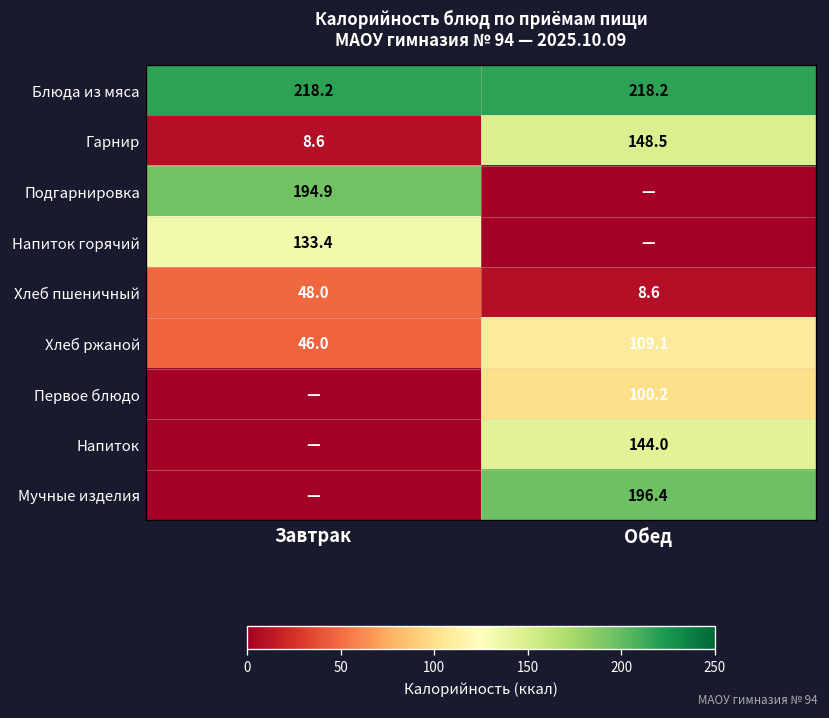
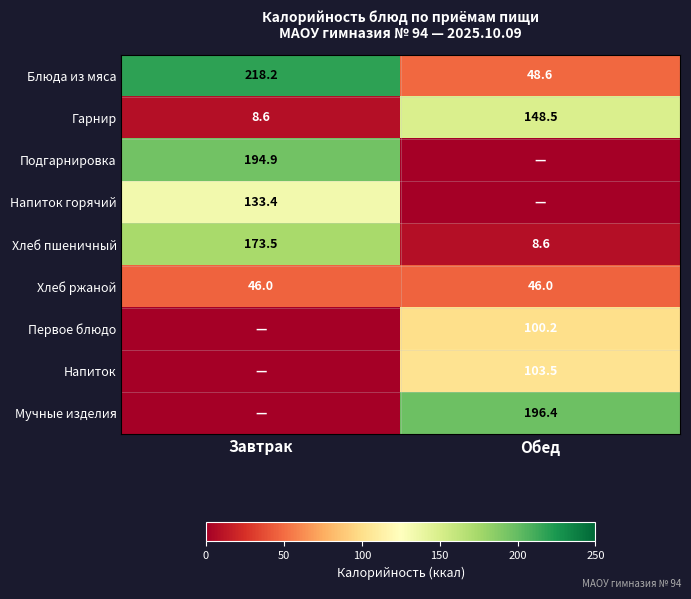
Блюда из мяса, Обед: 218.2 -> 48.6
Хлеб пшеничный, Завтрак: 48.0 -> 173.5
Хлеб ржаной, Обед: 109.1 -> 46.0
Напиток, Обед: 144.0 -> 103.5
